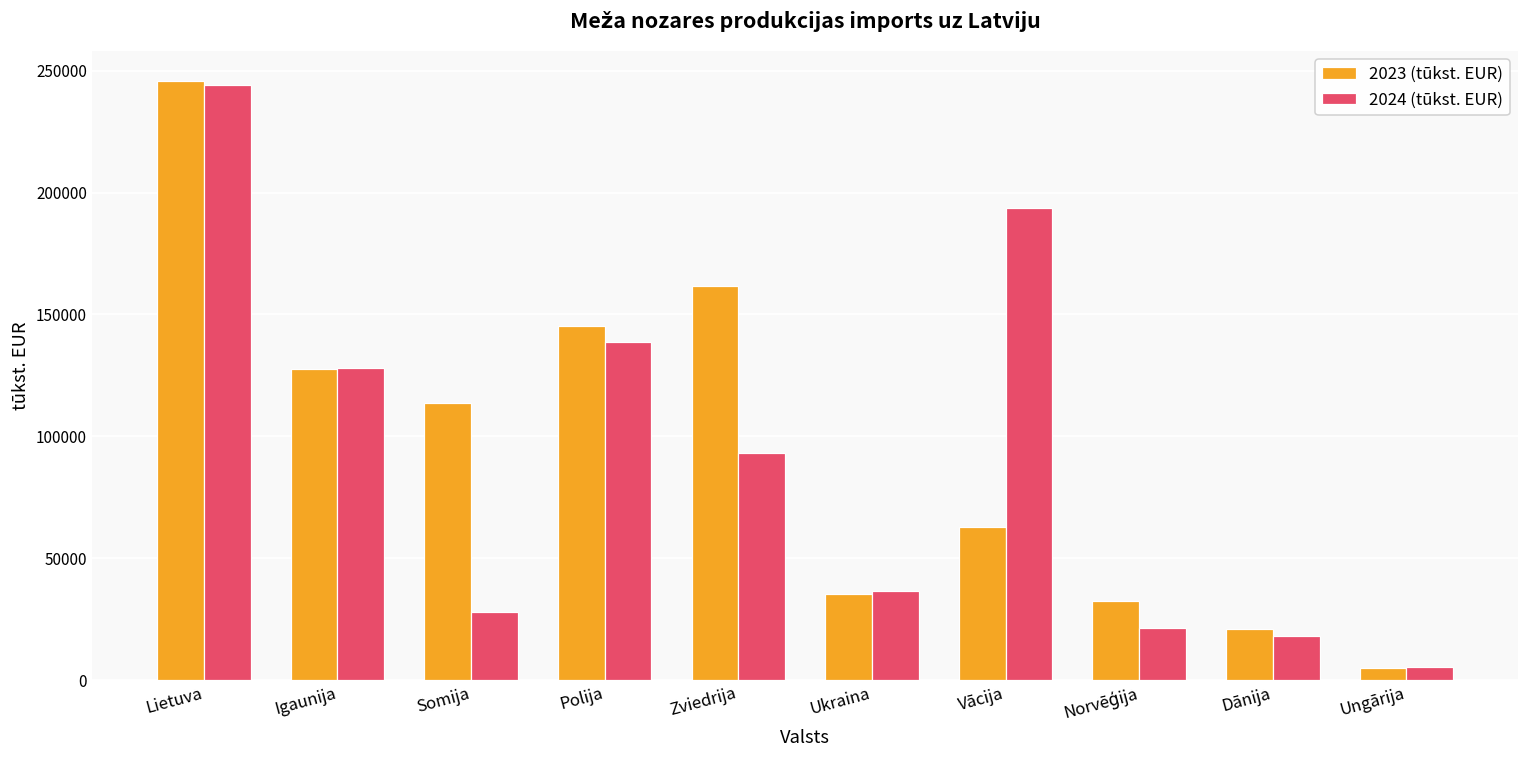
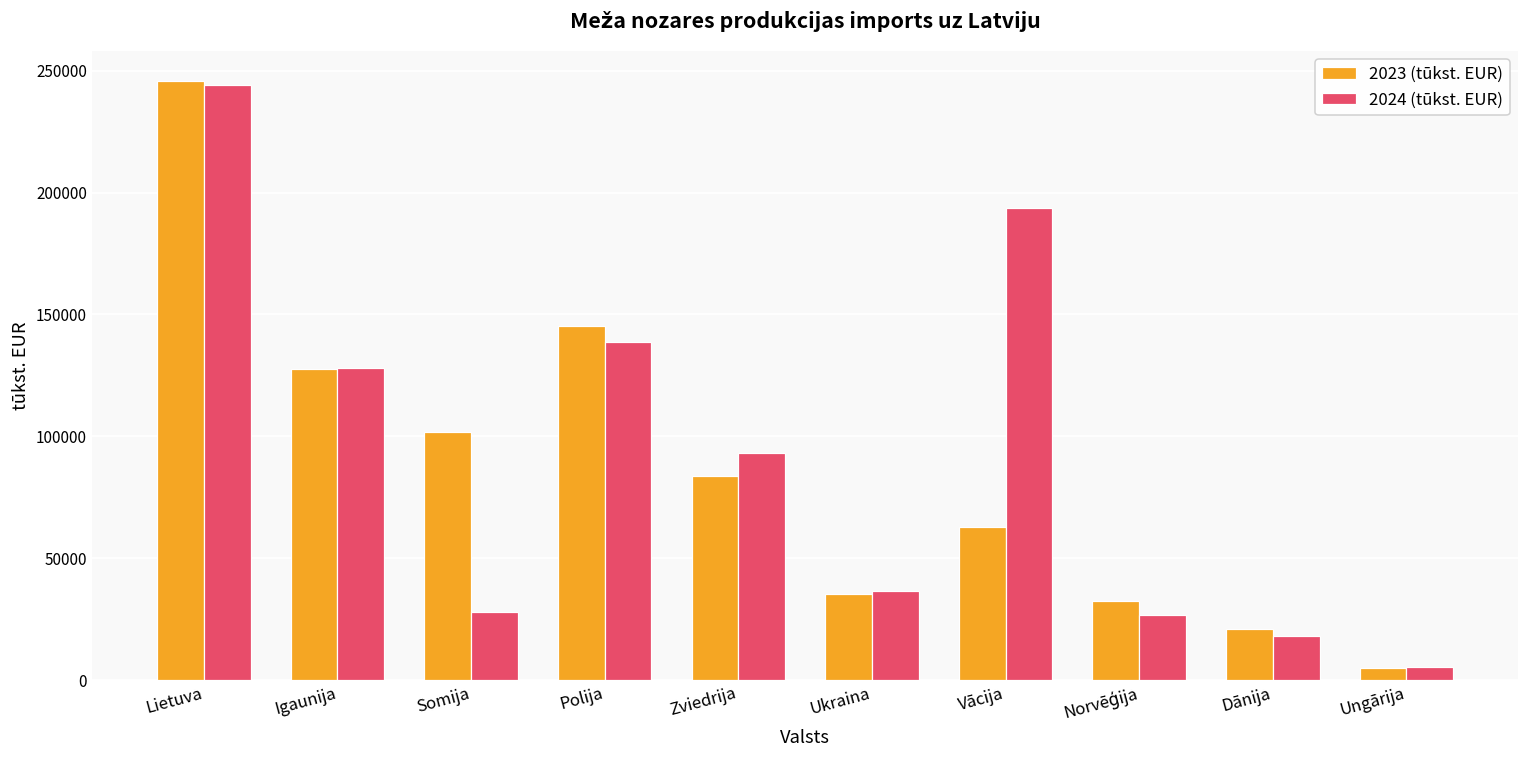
2023 (tūkst. EUR), Somija: 114000 -> 102000
2023 (tūkst. EUR), Zviedrija: 162000 -> 84000
2024 (tūkst. EUR), Norvēģija: 21000 -> 27000
